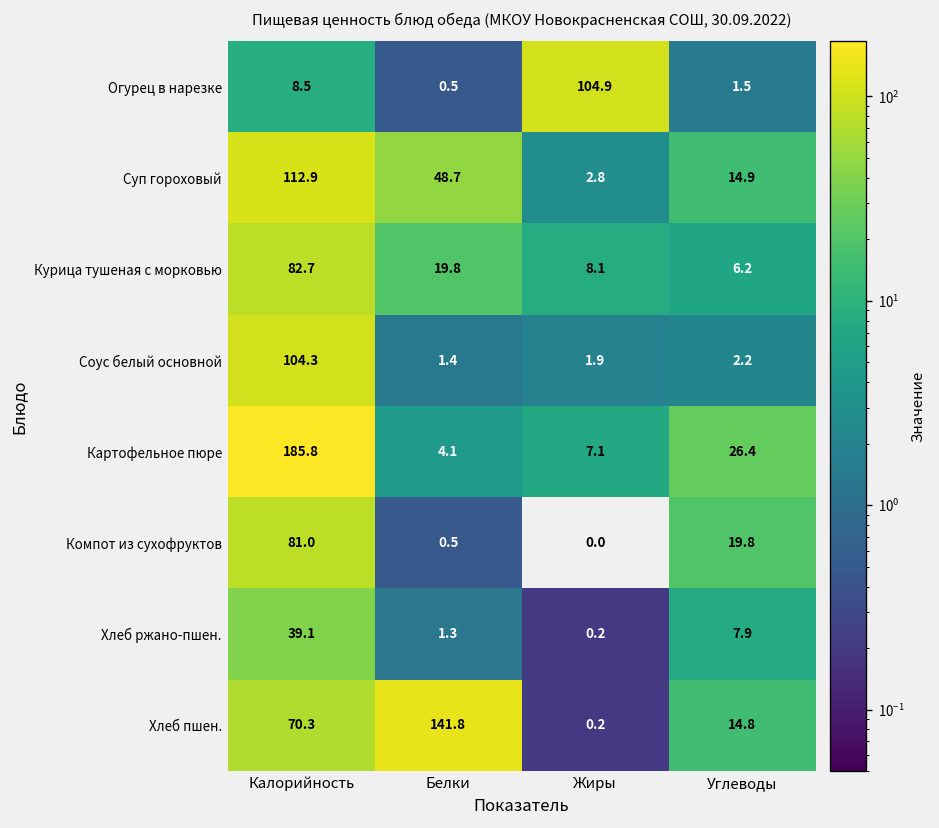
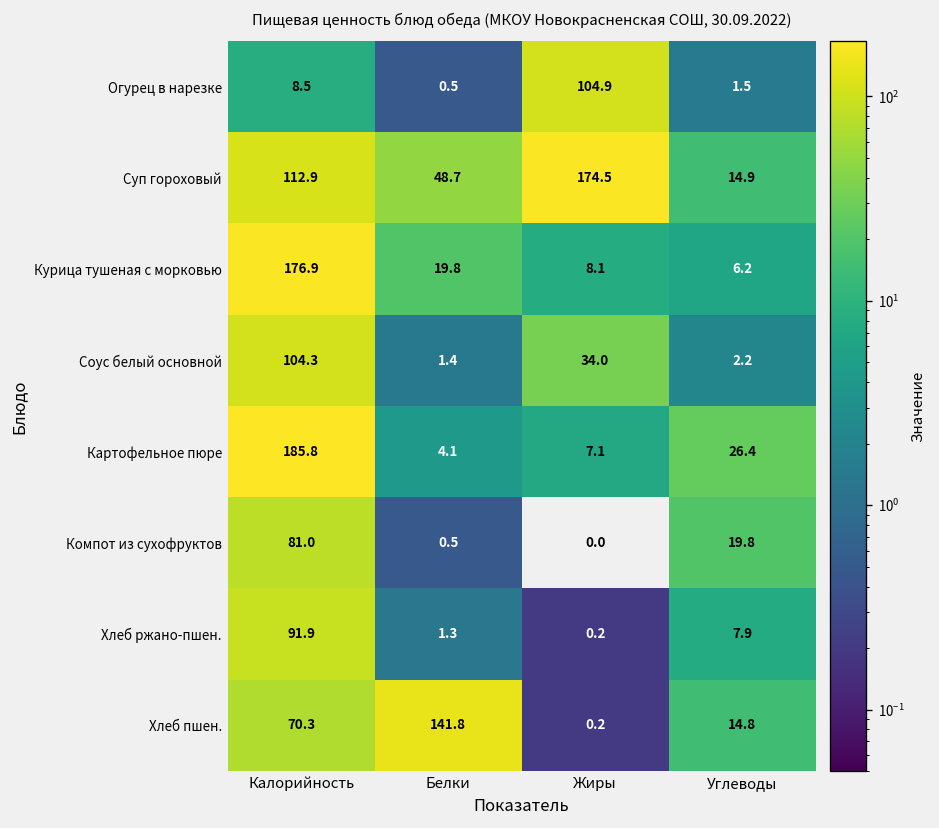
Суп гороховый, Жиры: 2.8 -> 174.5
Курица тушеная с морковью, Калорийность: 82.7 -> 176.9
Соус белый основной, Жиры: 1.9 -> 34.0
Хлеб ржано-пшен., Калорийность: 39.1 -> 91.9
